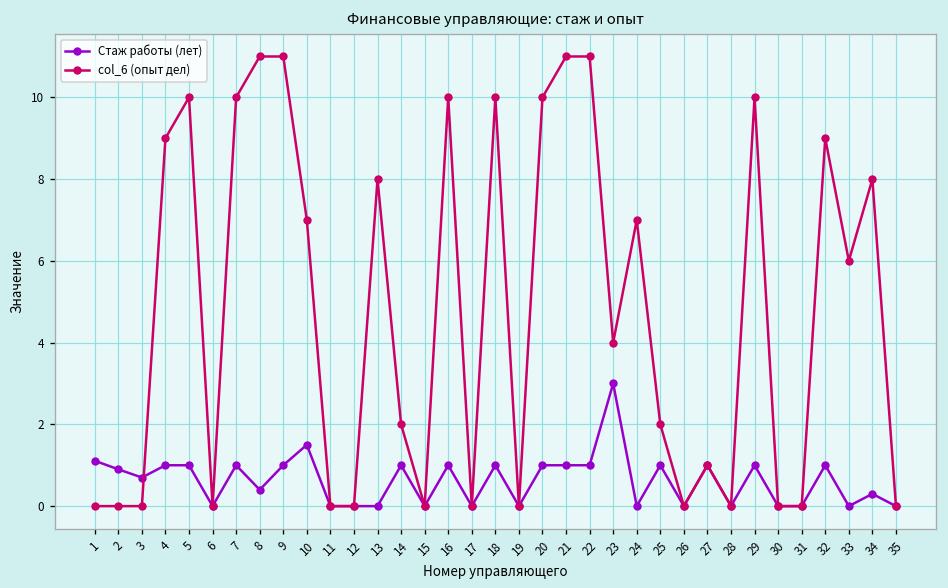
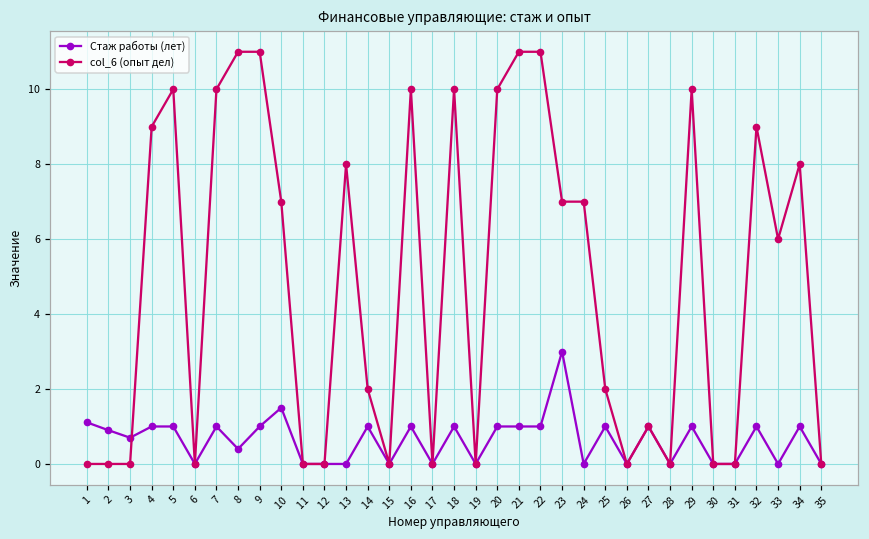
col_6 (опыт дел), 23: 4 -> 7
Стаж работы (лет), 34: 0.3 -> 1.0
